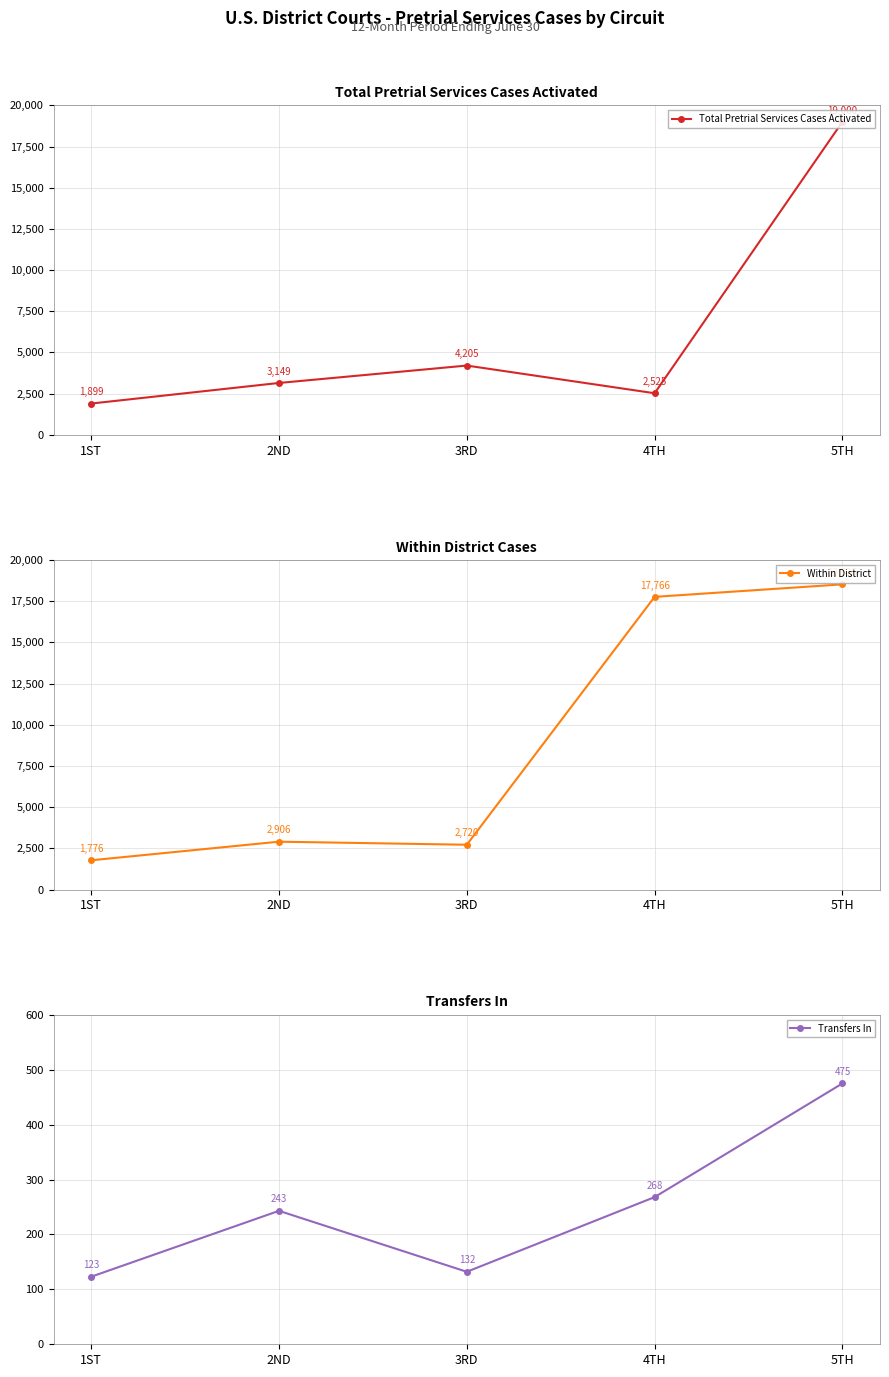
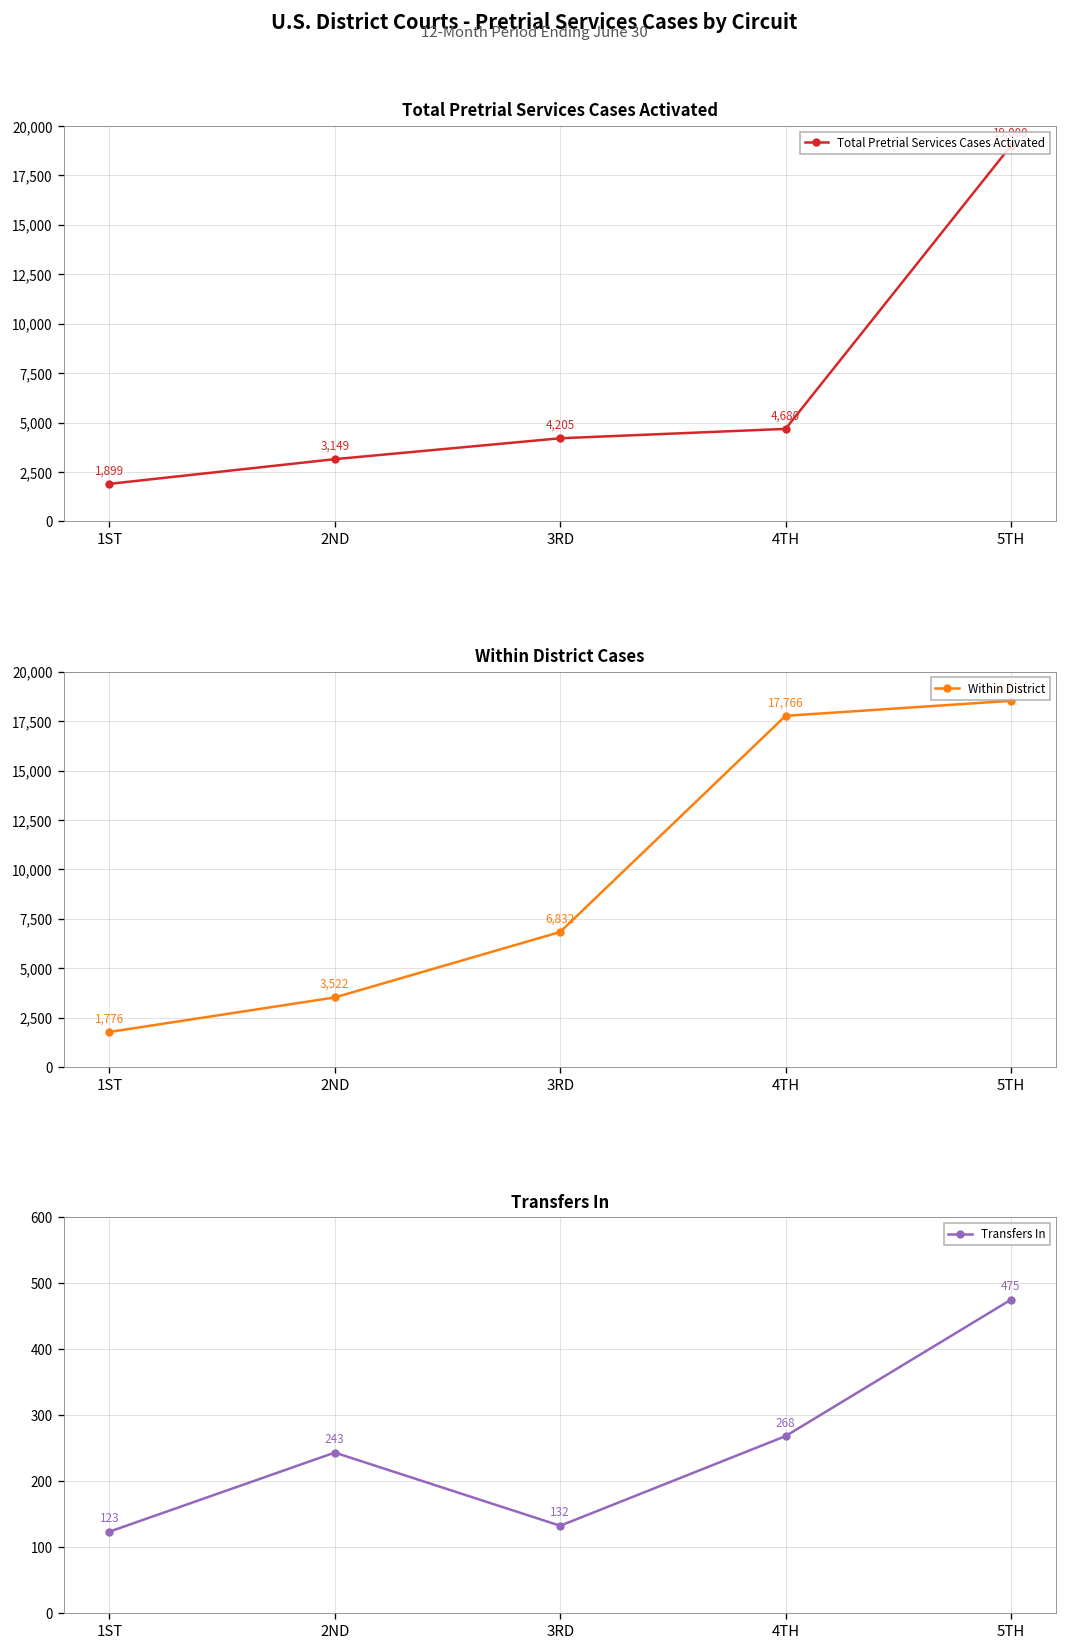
Total Pretrial Services Cases Activated, 4TH: 2,525 -> 4,680
Within District Cases, 2ND: 2,906 -> 3,522
Within District Cases, 3RD: 2,720 -> 6,832
